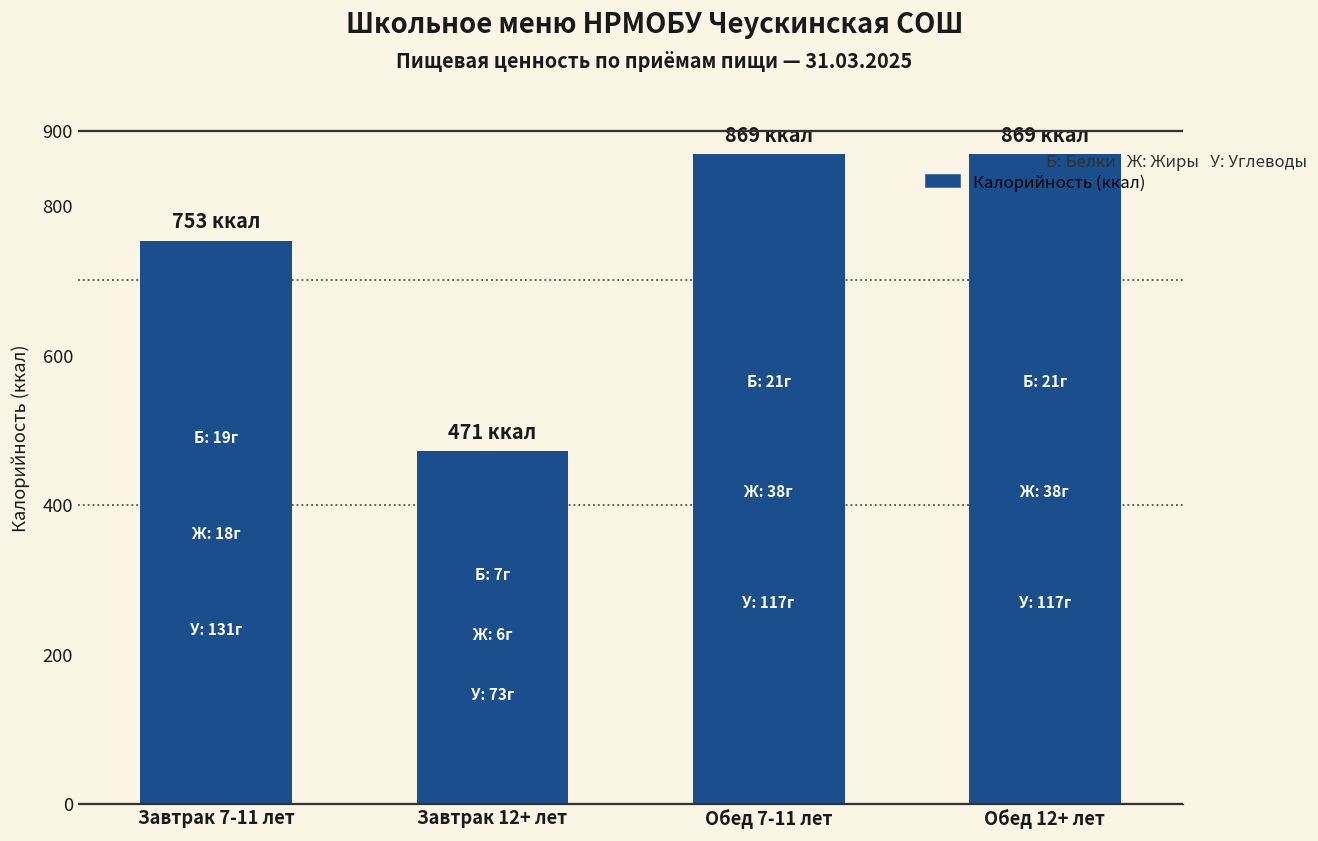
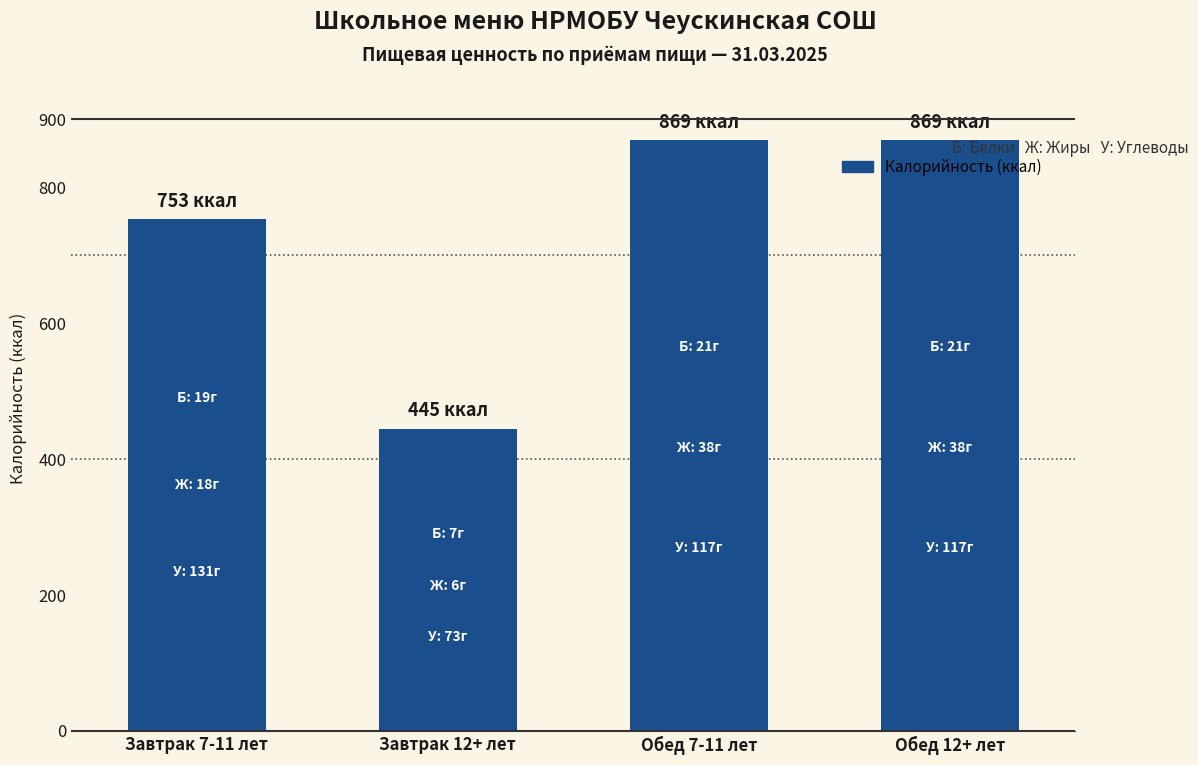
Завтрак 12+ лет: 471 -> 445
